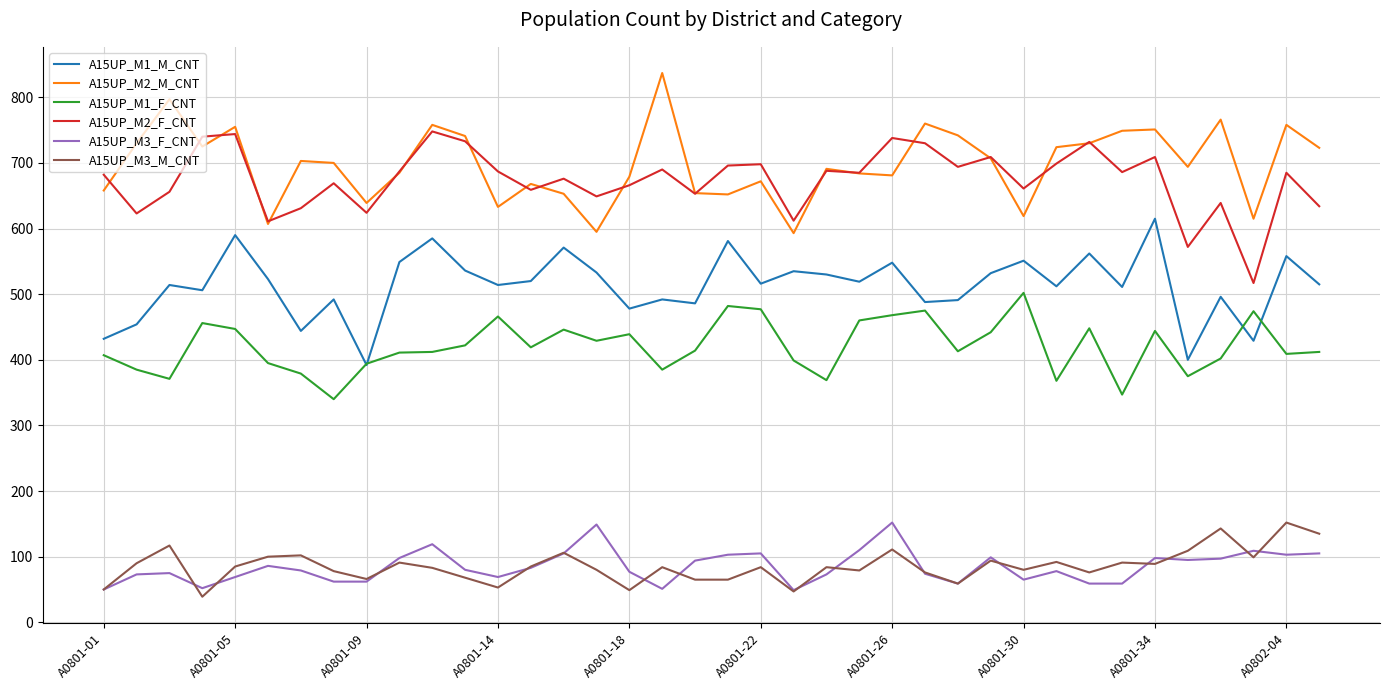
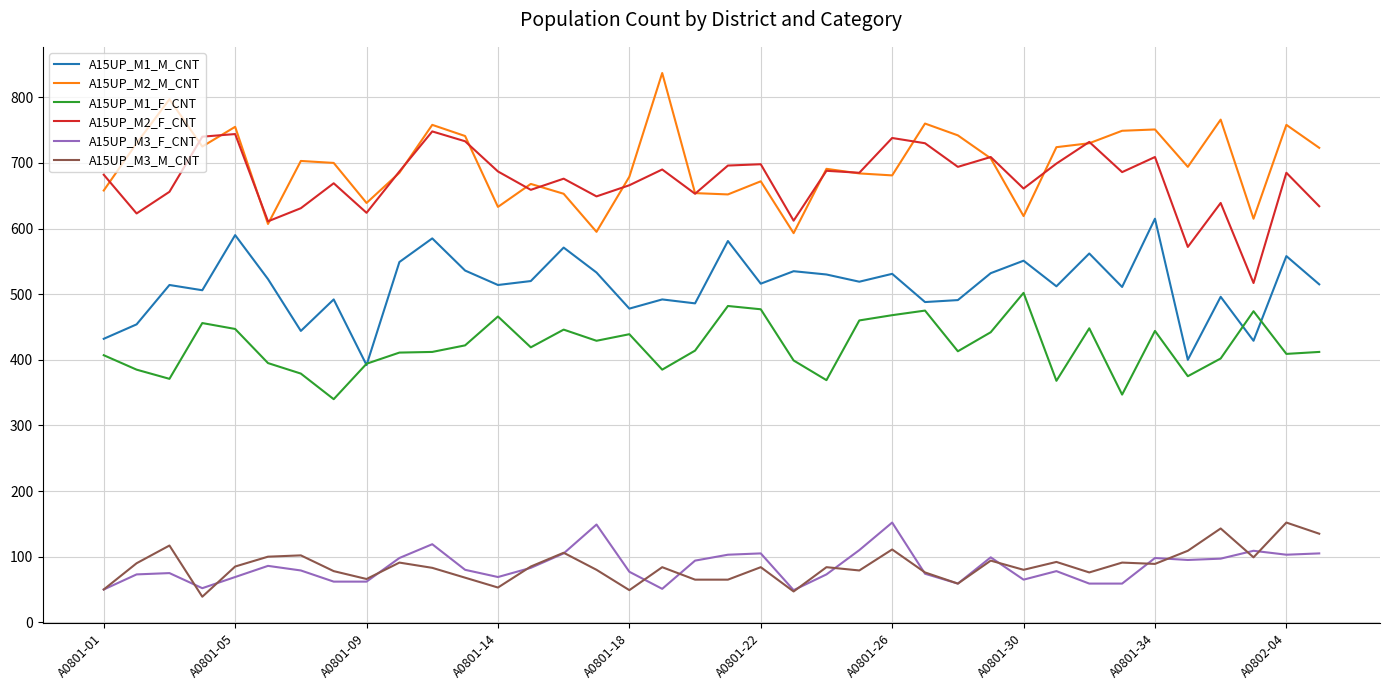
A15UP_M1_M_CNT, A0801-26: 550 -> 530
